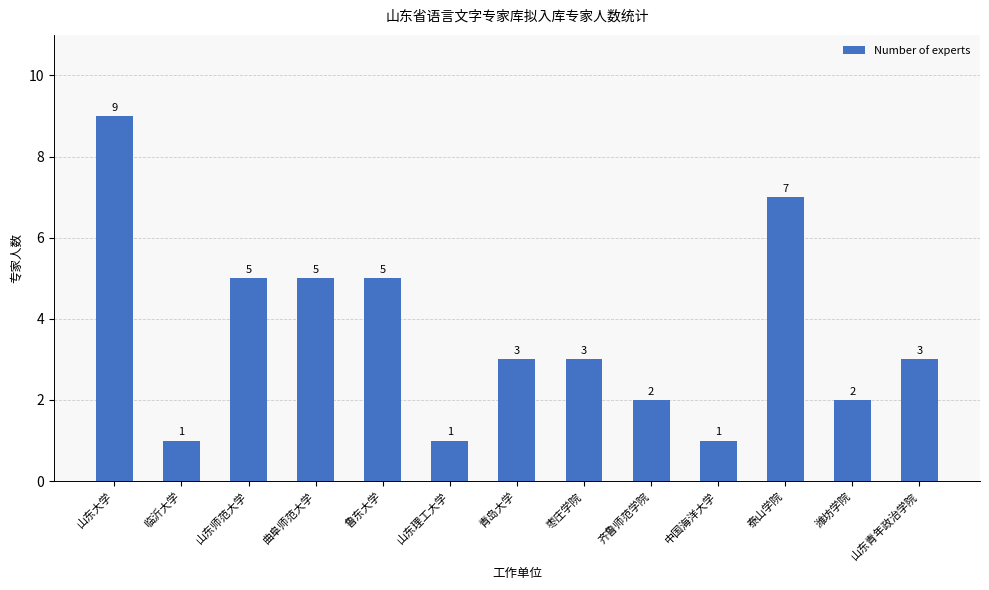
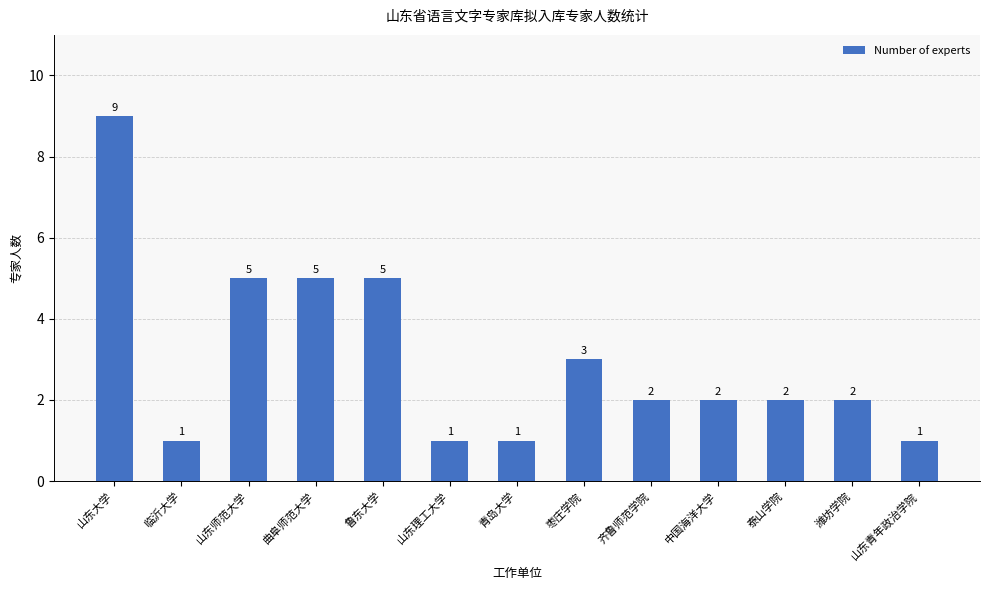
青岛大学: 3 -> 1
中国海洋大学: 1 -> 2
泰山学院: 7 -> 2
山东青年政治学院: 3 -> 1
